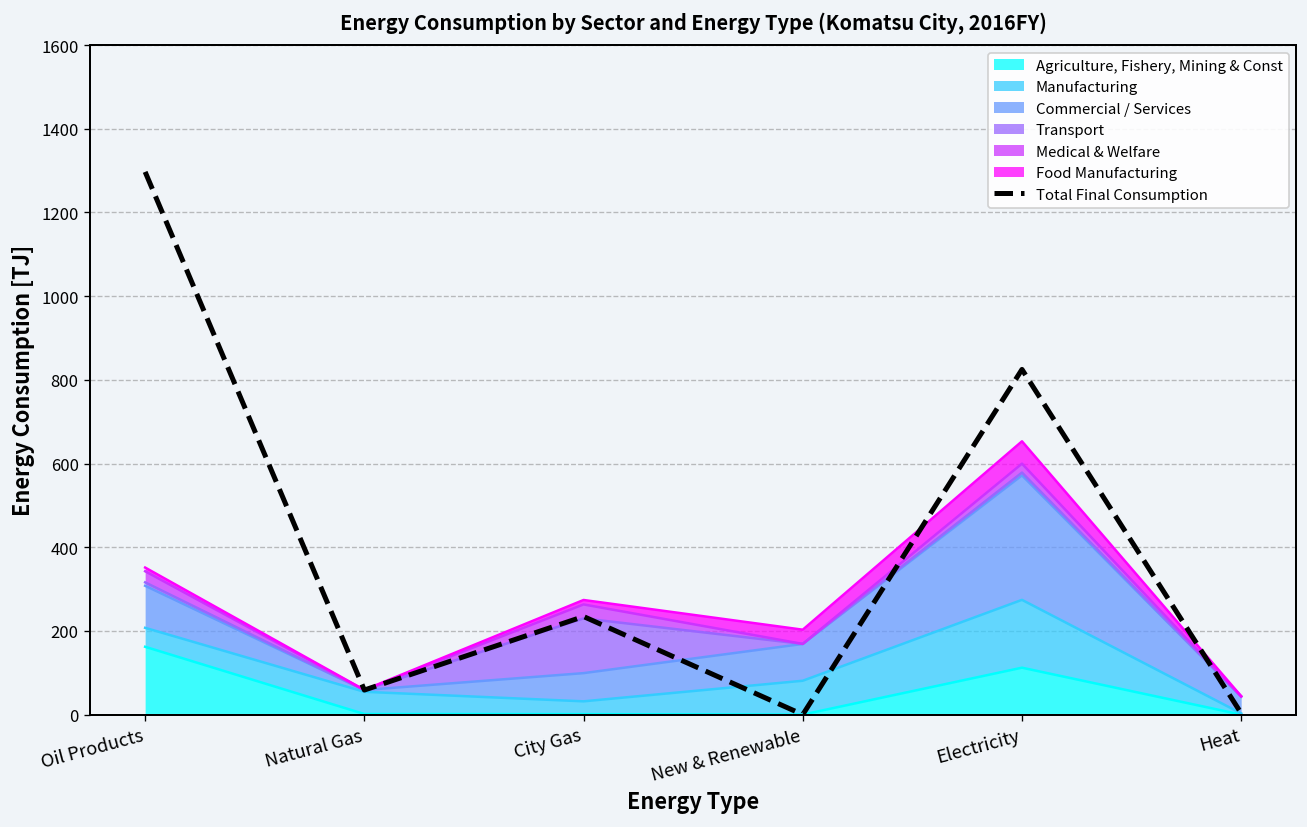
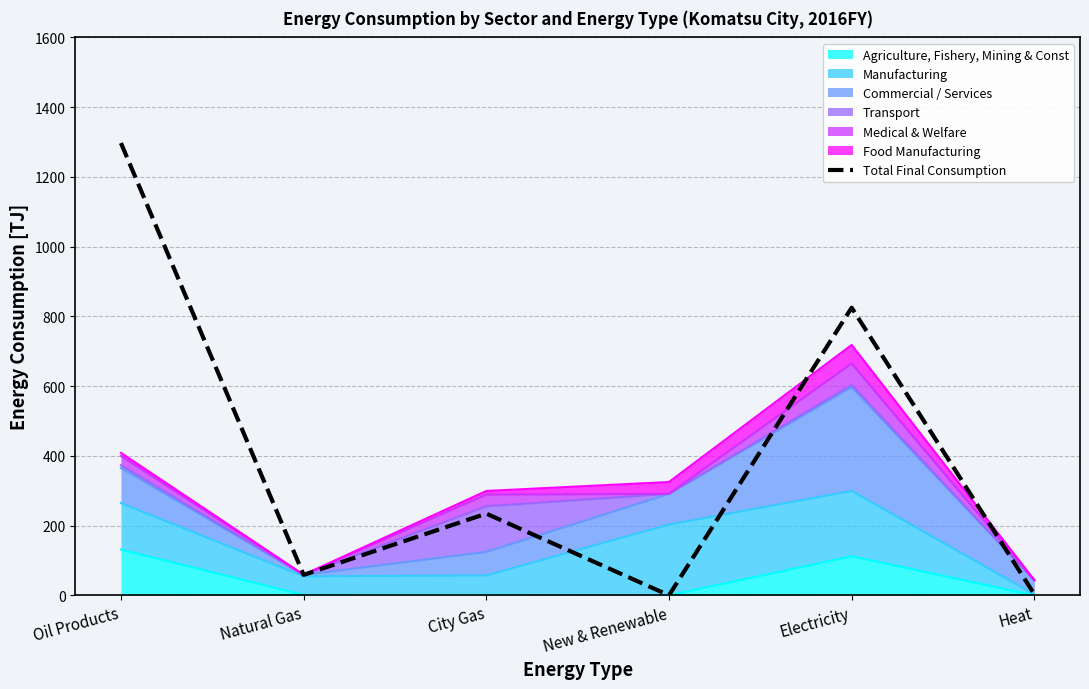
Agriculture, Fishery, Mining & Const, Oil Products: 160 -> 130
Manufacturing, Oil Products: 50 -> 130
Manufacturing, City Gas: 30 -> 60
Manufacturing, New & Renewable: 80 -> 200
Manufacturing, Electricity: 160 -> 190
Medical & Welfare, Electricity: 20 -> 60
